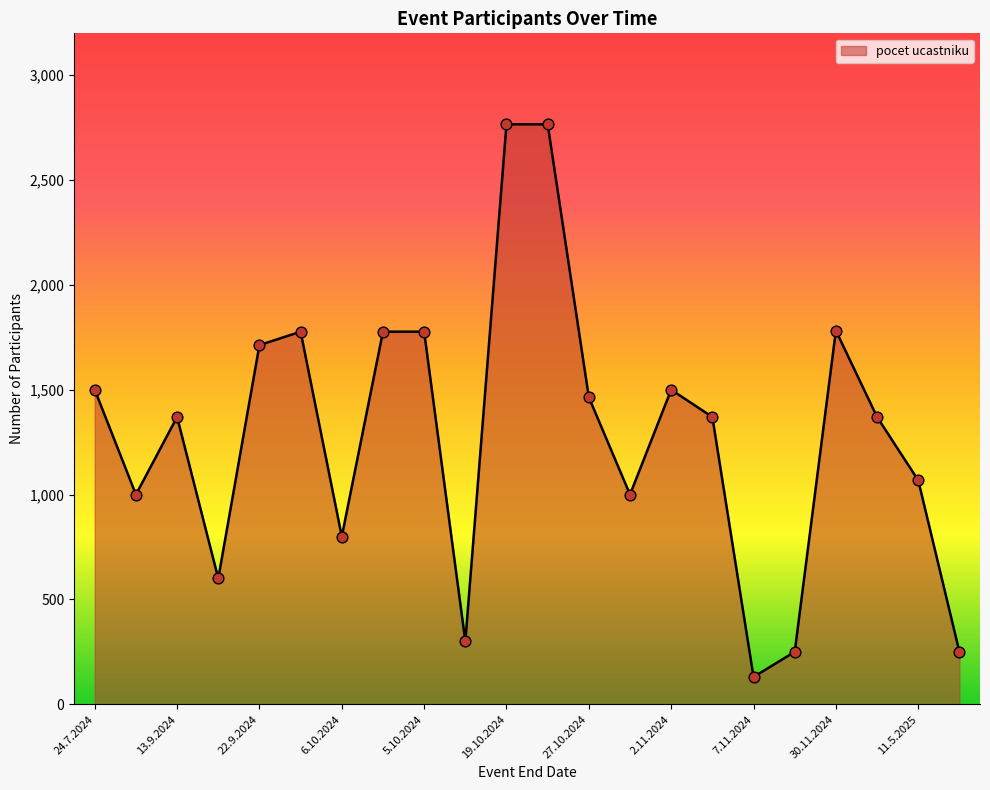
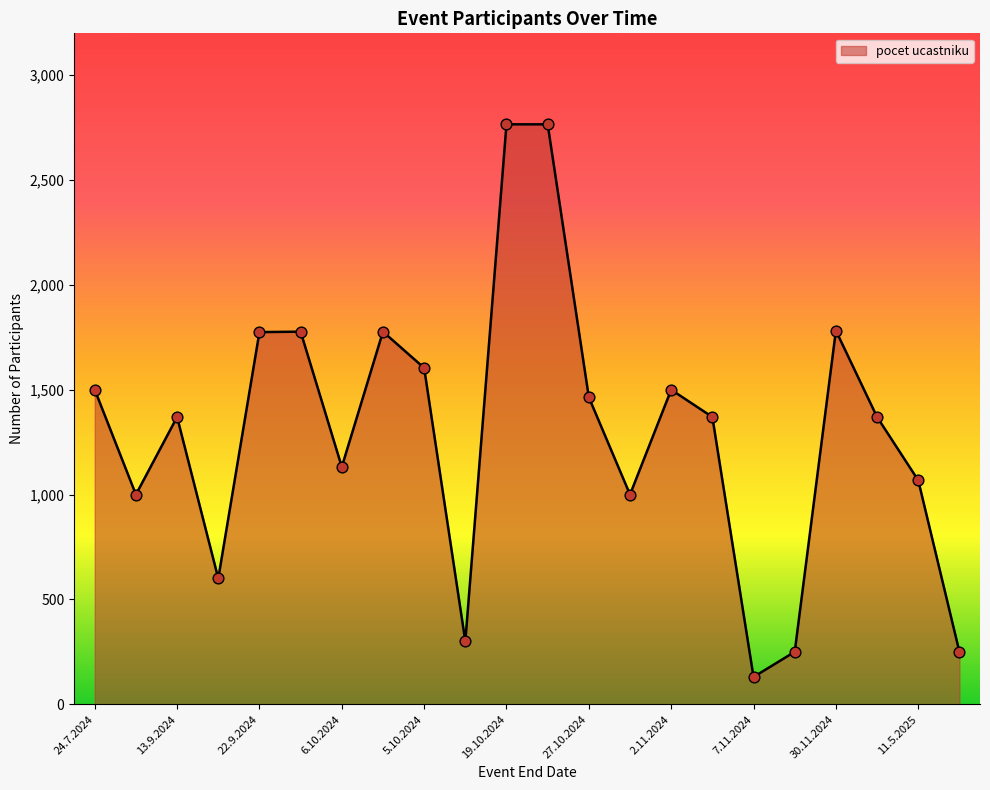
22.9.2024: 1,710 -> 1,780
6.10.2024: 800 -> 1,130
5.10.2024: 1,780 -> 1,600
